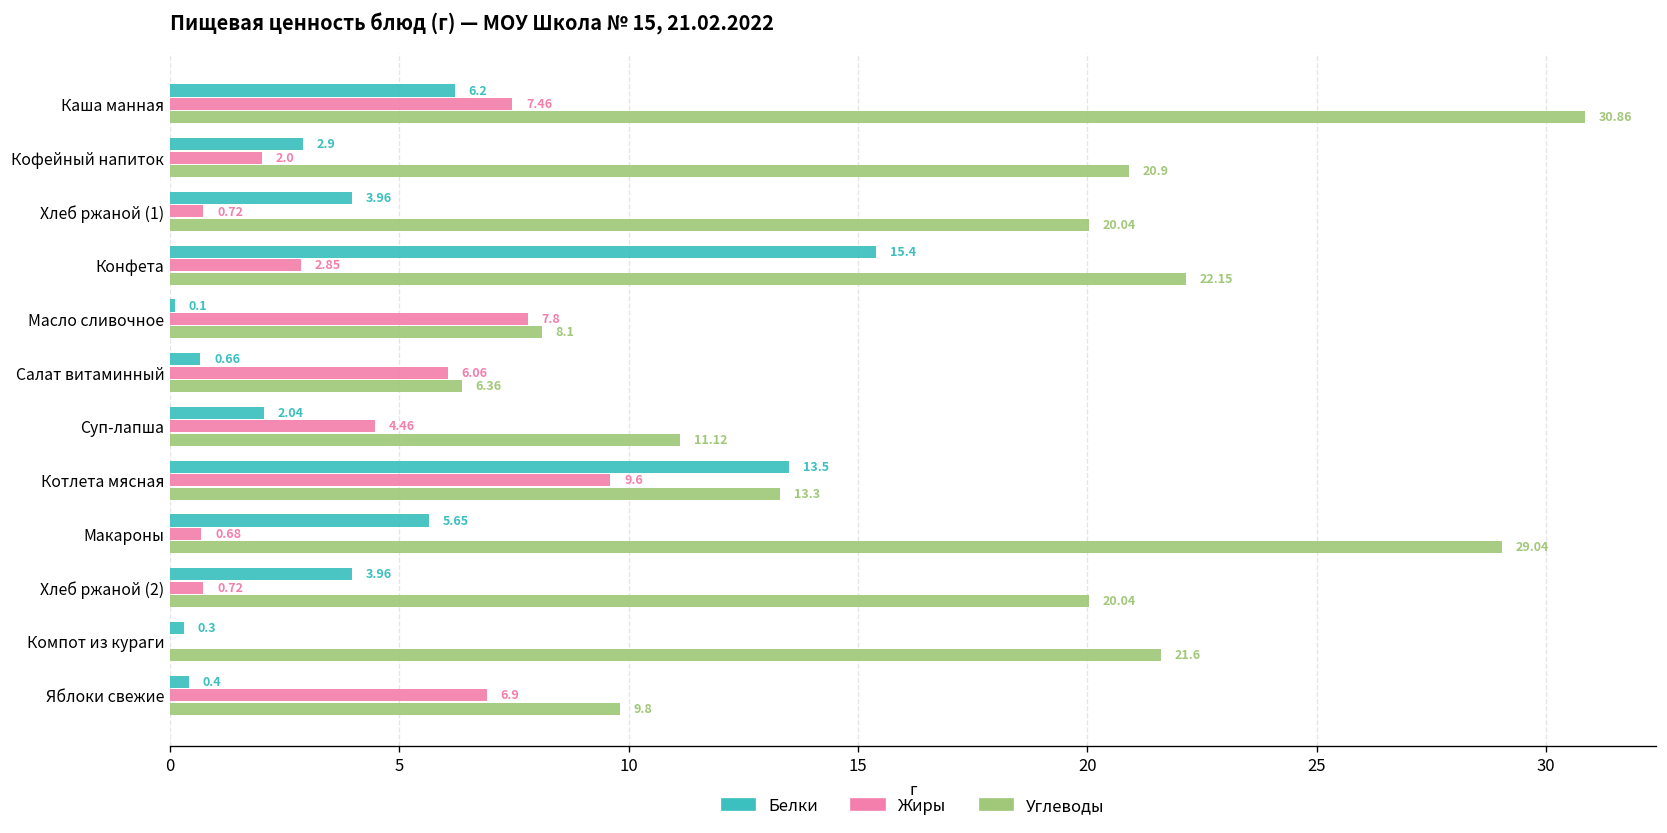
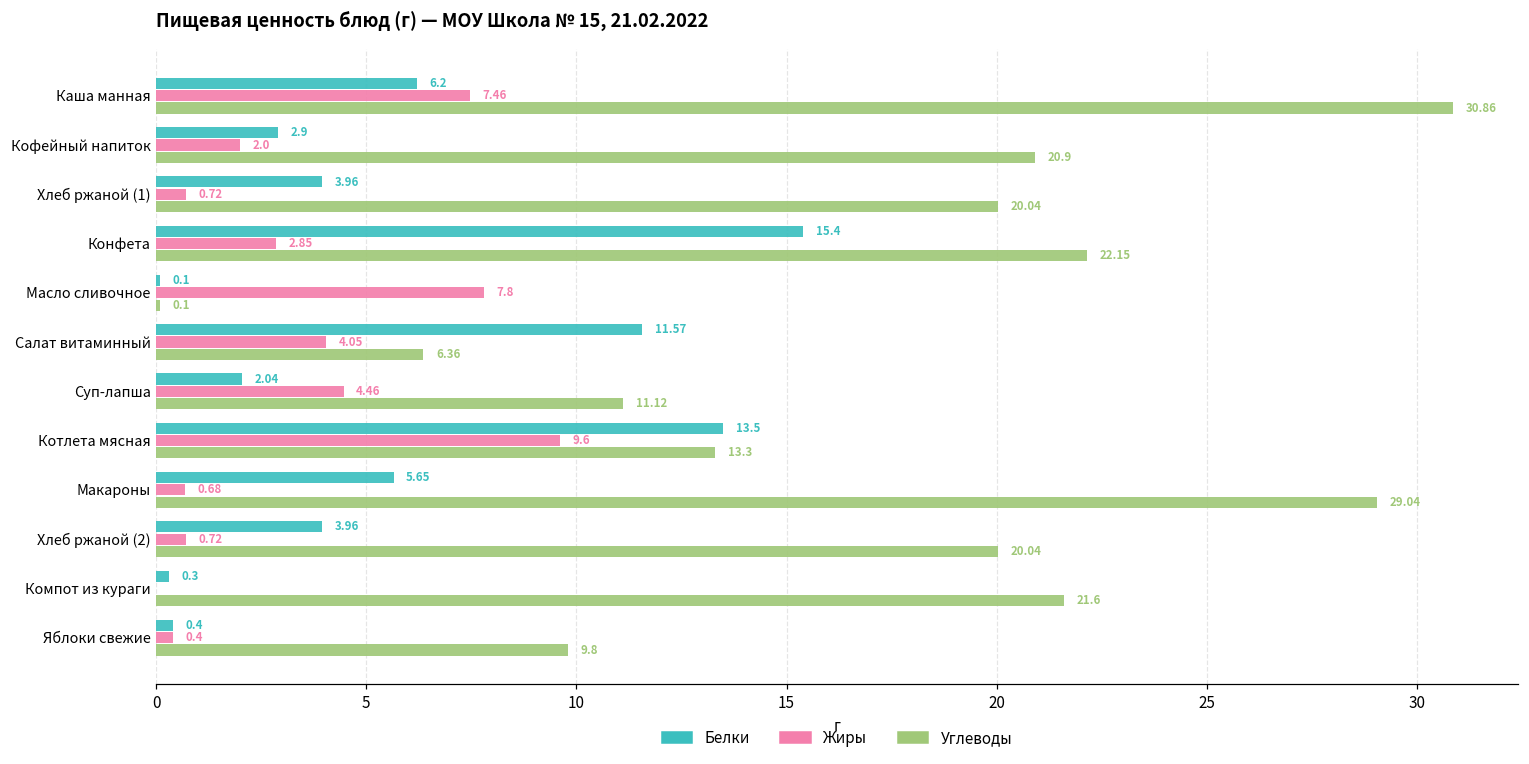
Углеводы, Масло сливочное: 8.1 -> 0.1
Белки, Салат витаминный: 0.66 -> 11.57
Жиры, Салат витаминный: 6.06 -> 4.05
Жиры, Яблоки свежие: 6.9 -> 0.4
